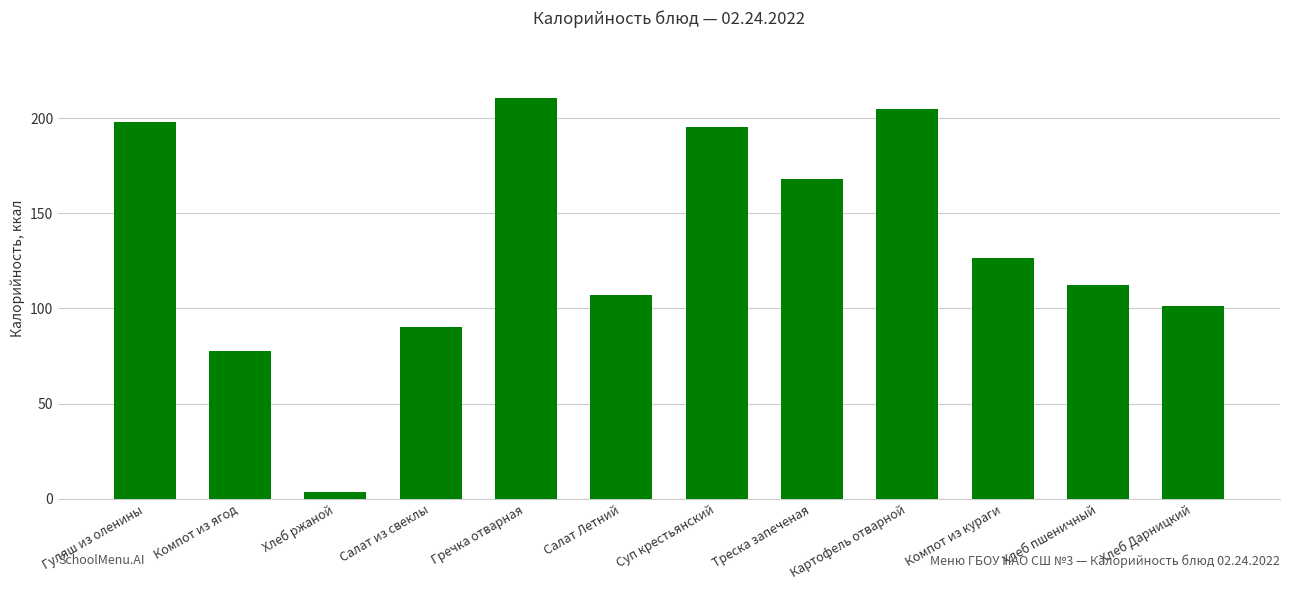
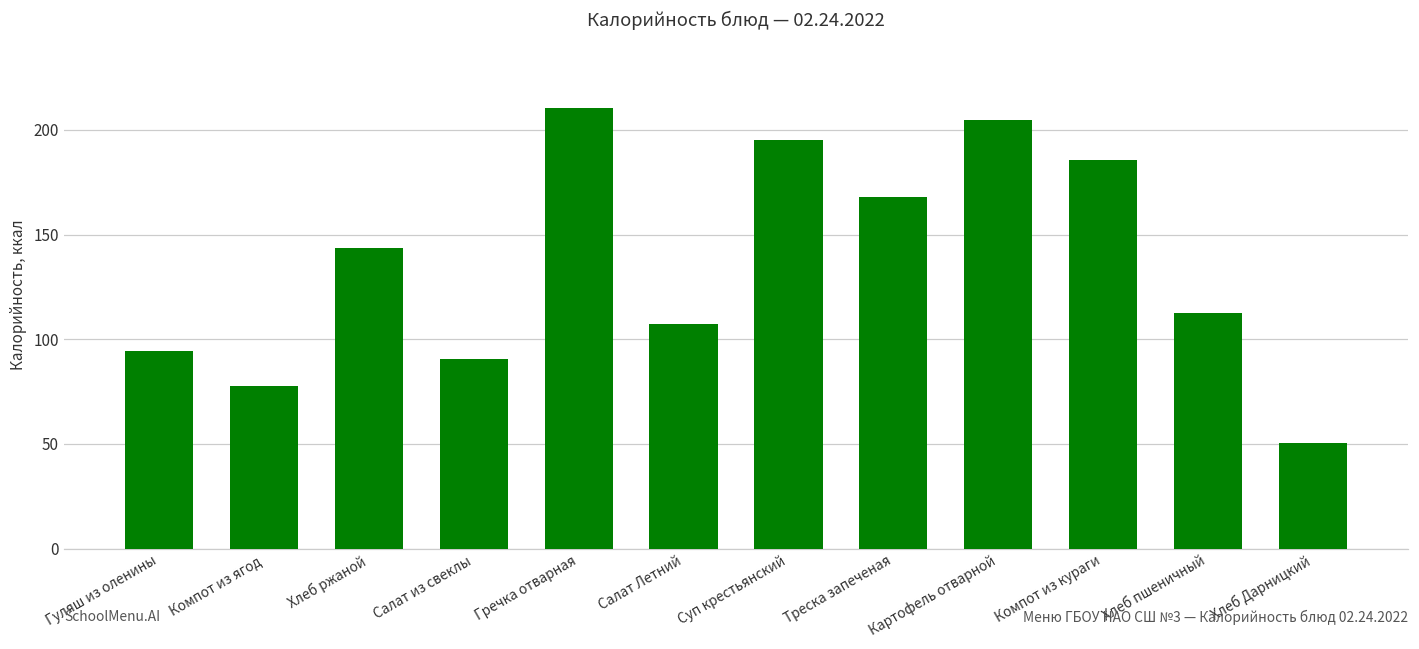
Гуляш из оленины: 198 -> 95
Хлеб ржаной: 3 -> 143
Компот из кураги: 126 -> 186
Хлеб Дарницкий: 102 -> 51
